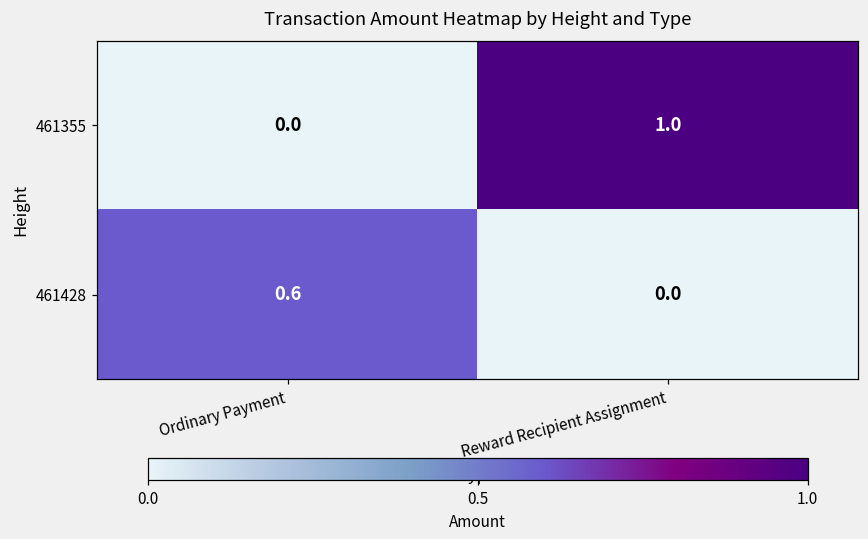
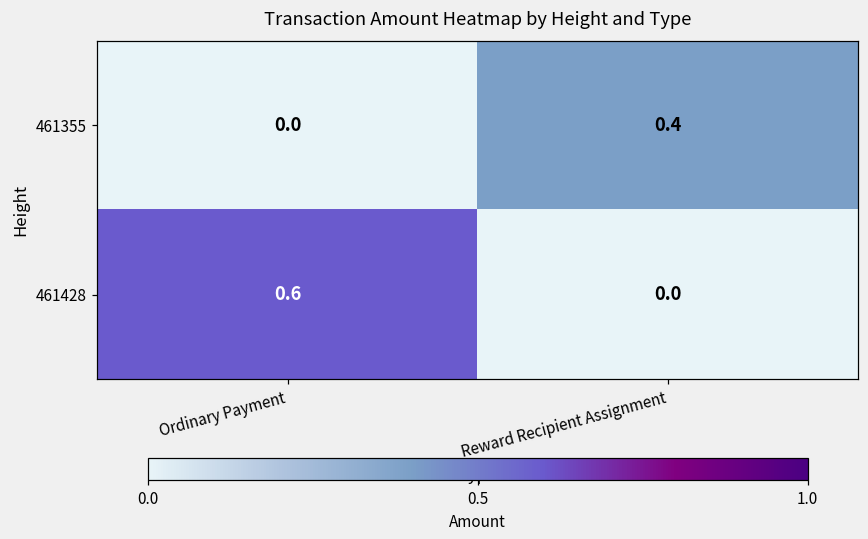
461355, Reward Recipient Assignment: 1.0 -> 0.4
